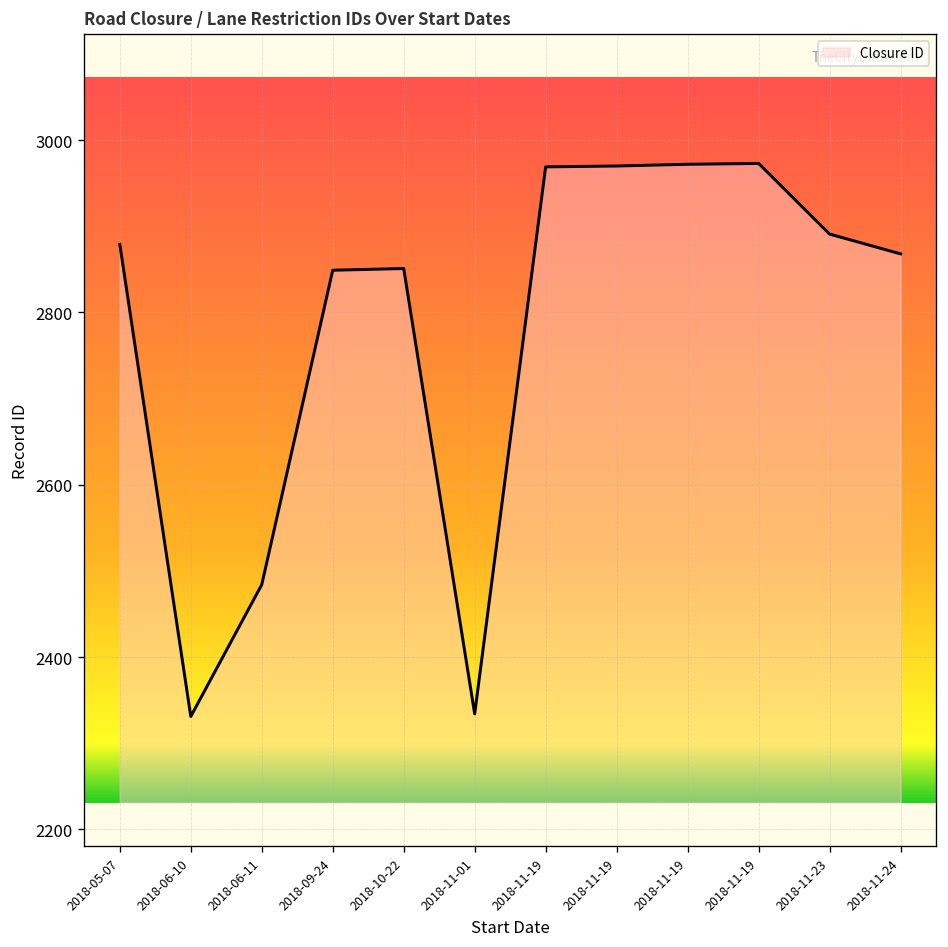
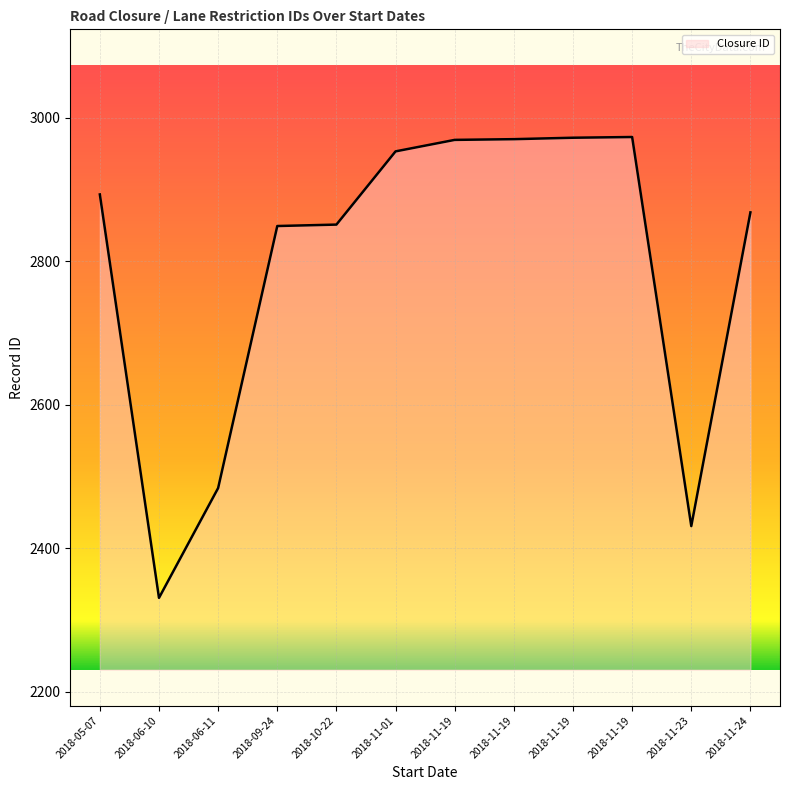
2018-05-07: 2880 -> 2890
2018-11-01: 2330 -> 2950
2018-11-23: 2890 -> 2430
